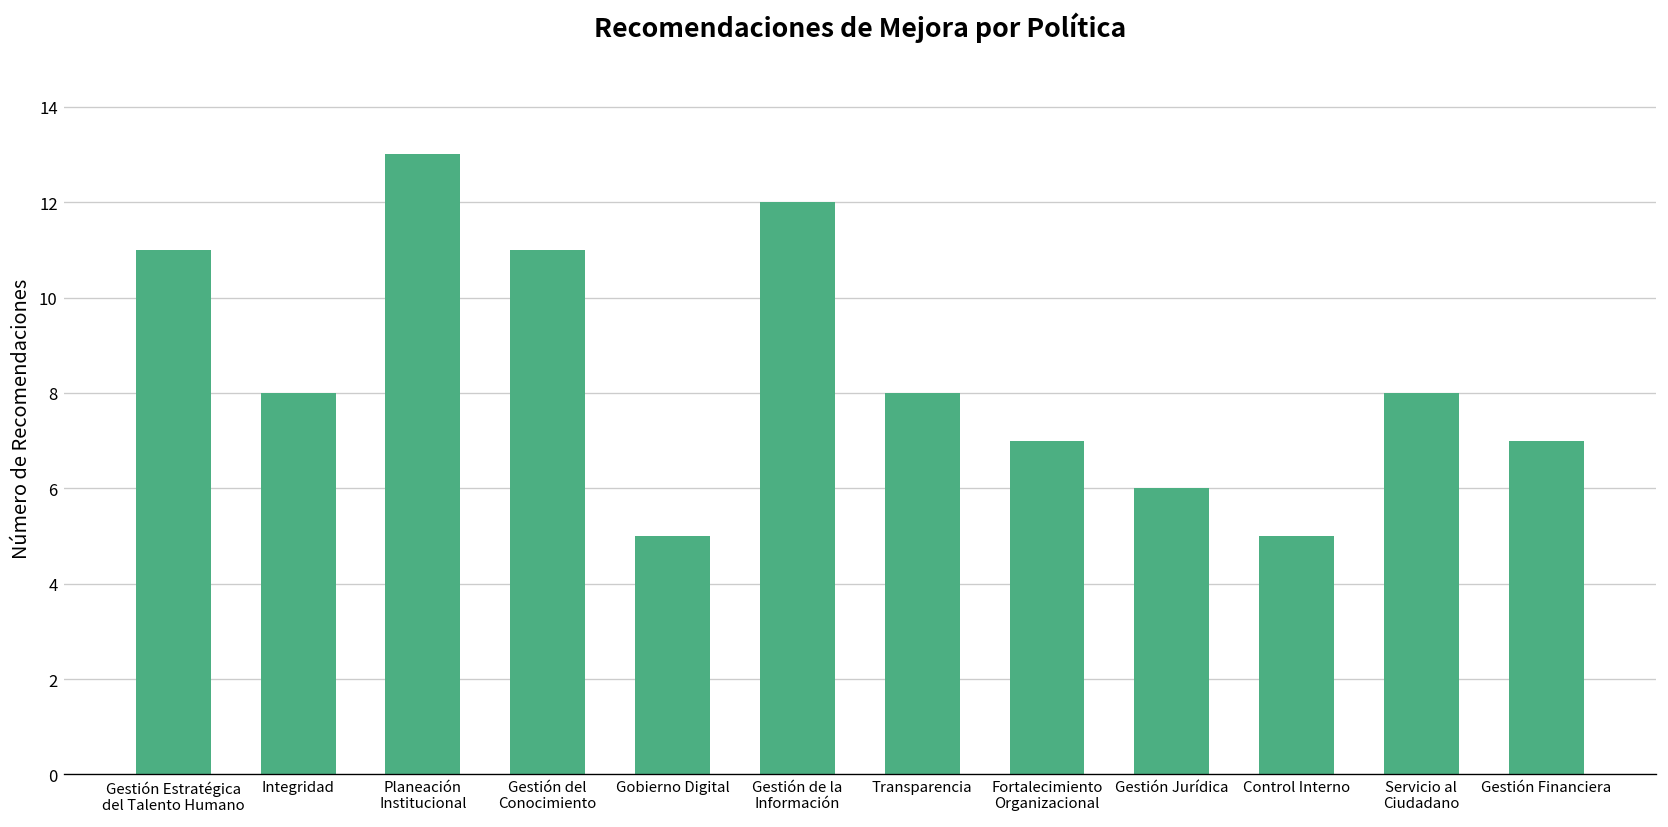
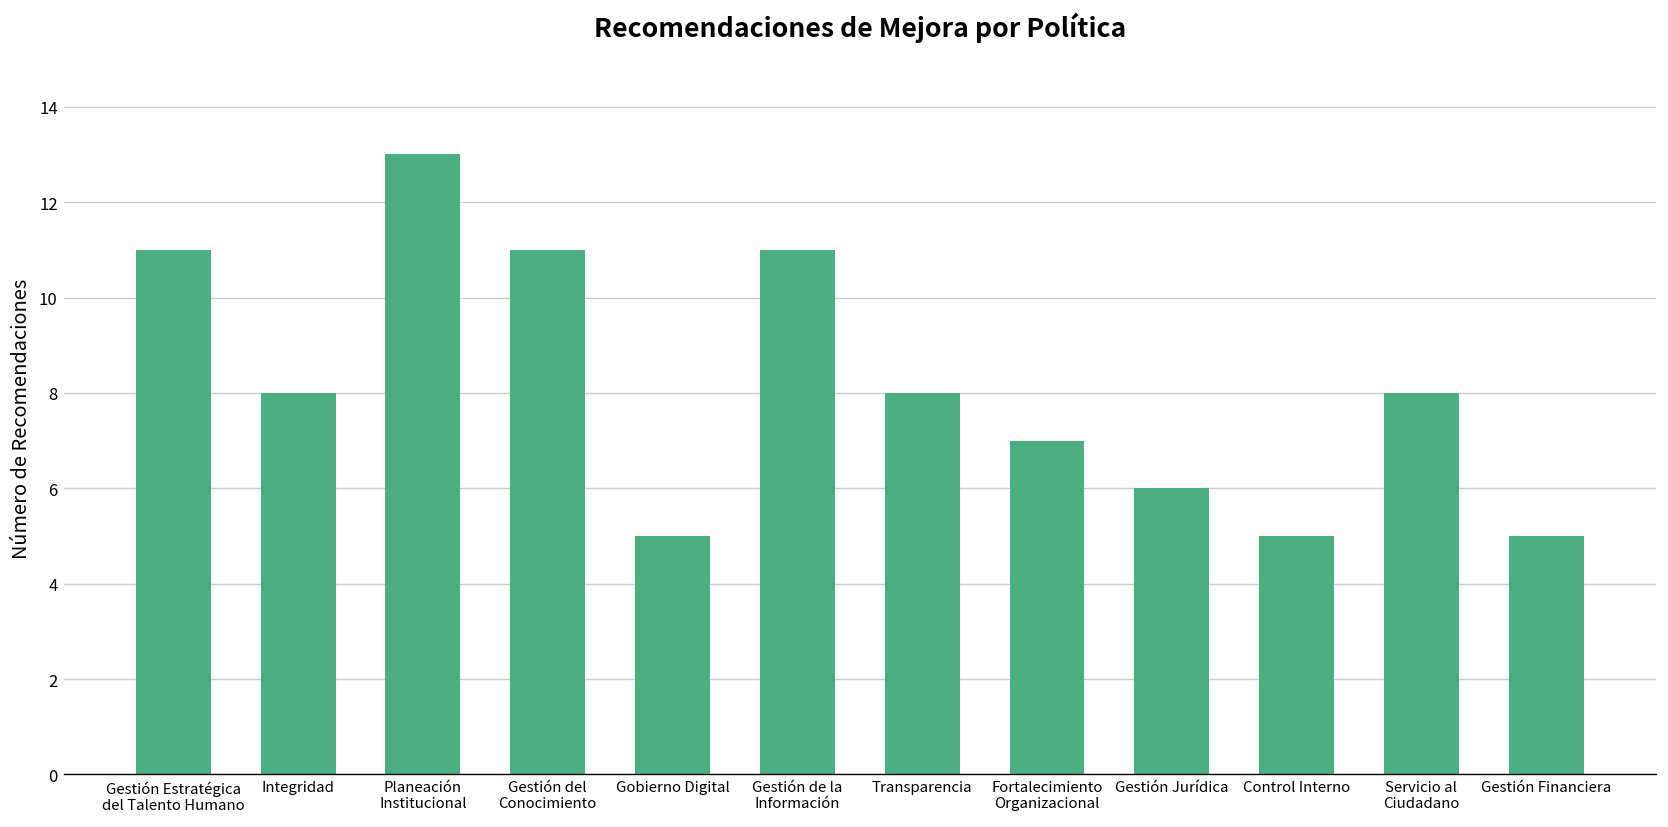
Gestión de la Información: 12 -> 11
Gestión Financiera: 7 -> 5
